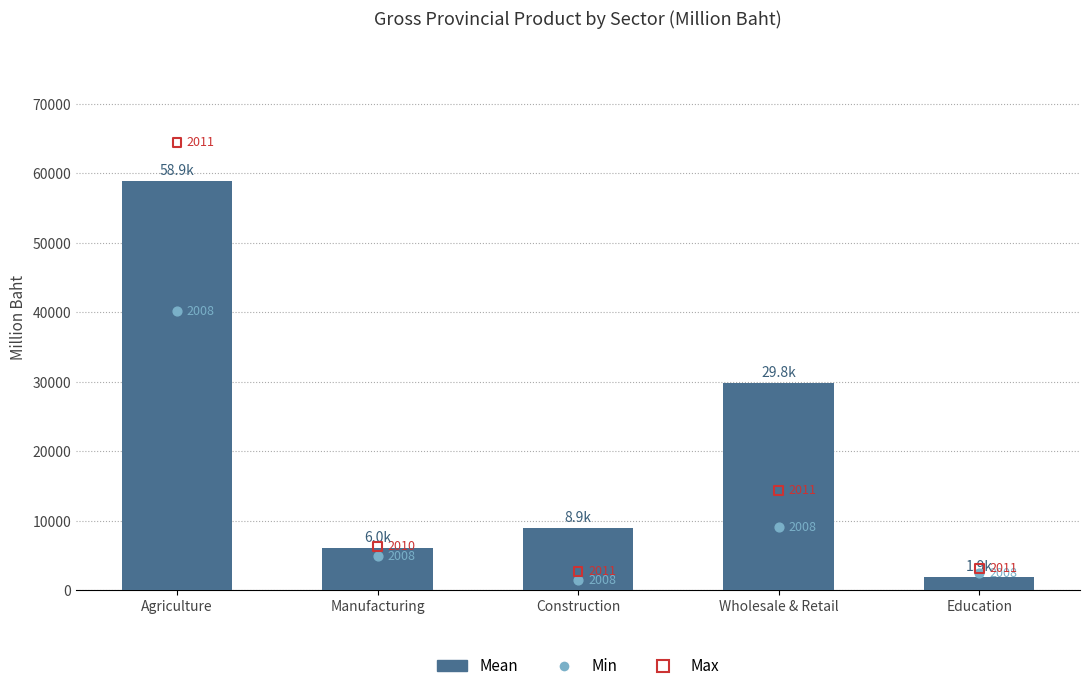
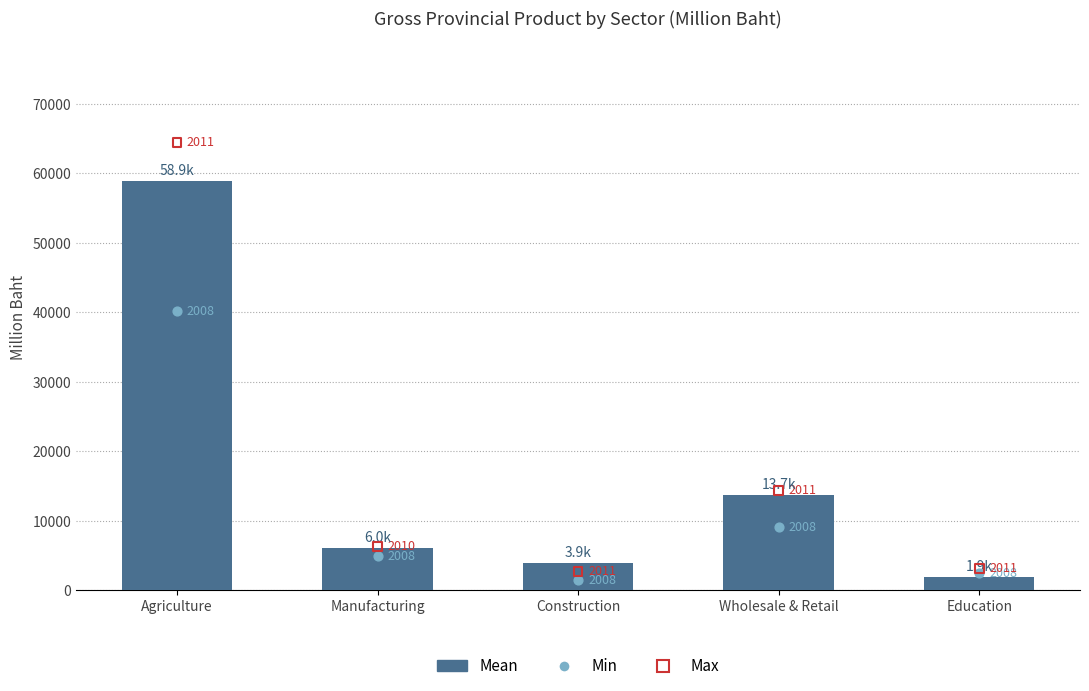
Mean, Construction: 8.9k -> 3.9k
Mean, Wholesale & Retail: 29.8k -> 13.7k
